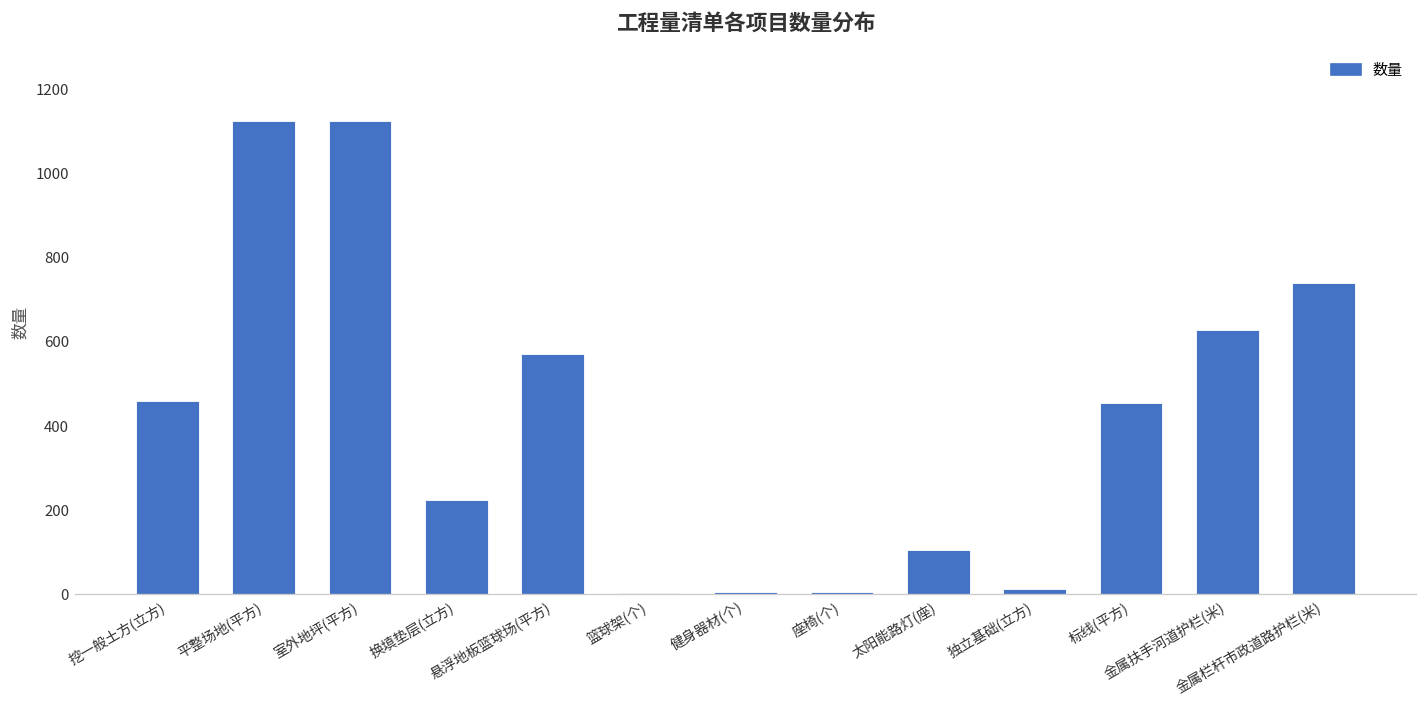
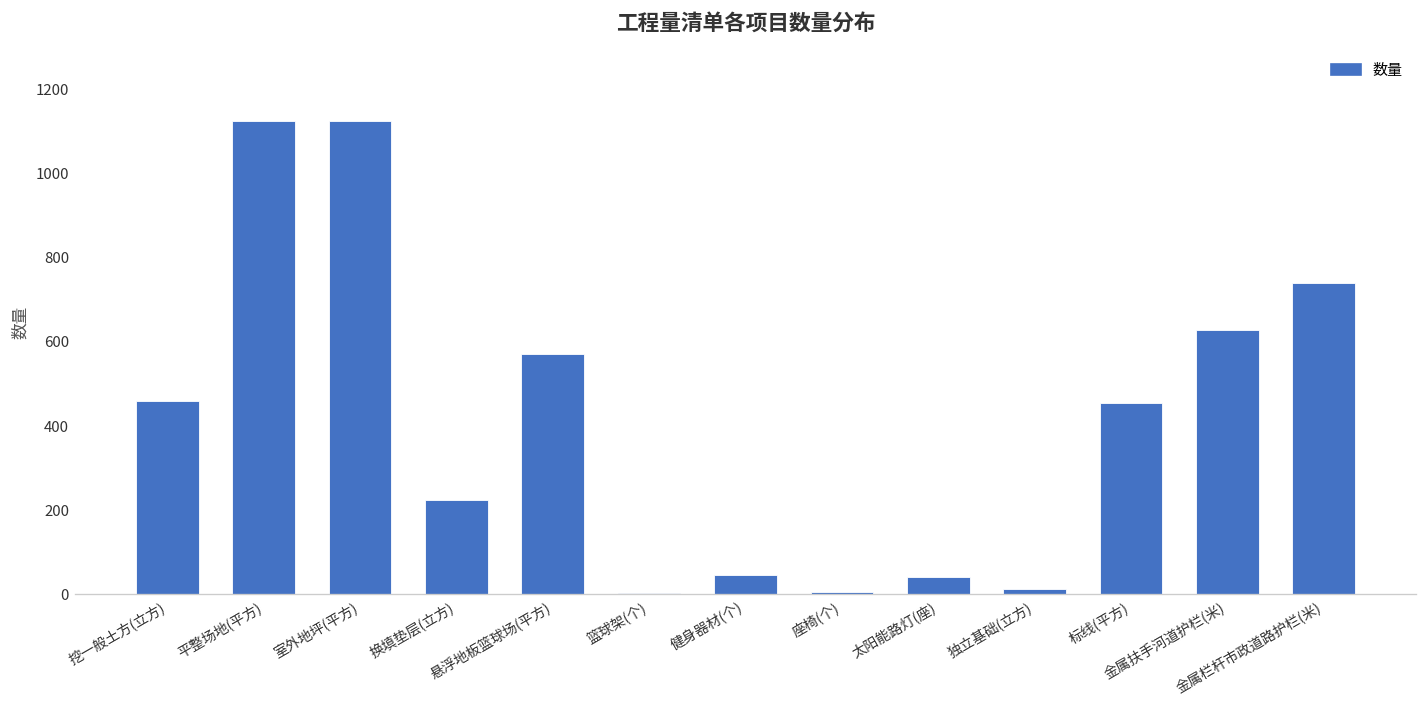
健身器材(个): 10 -> 50
太阳能路灯(座): 110 -> 40
